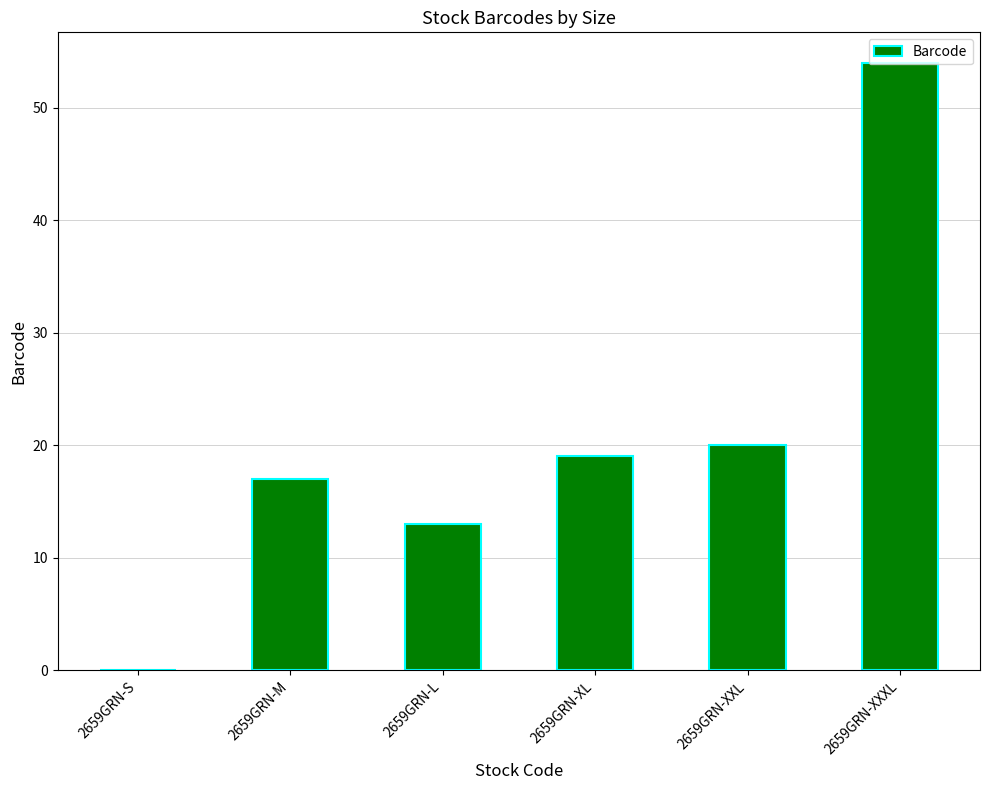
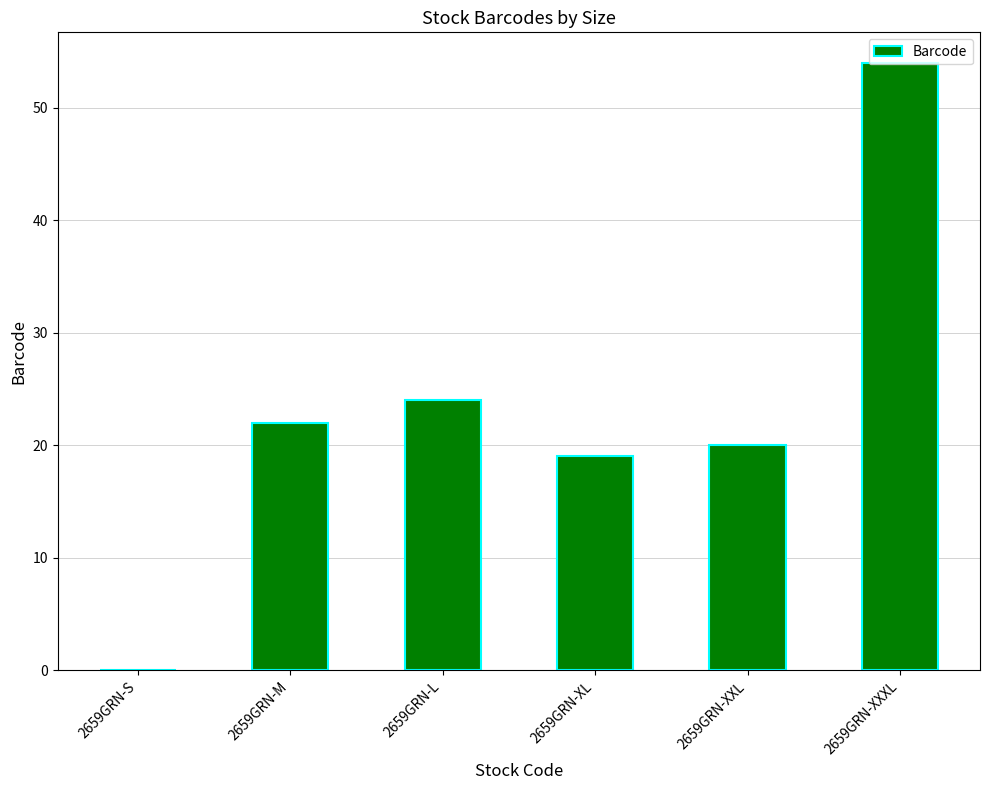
2659GRN-M: 17.0 -> 22.0
2659GRN-L: 13.0 -> 24.0
